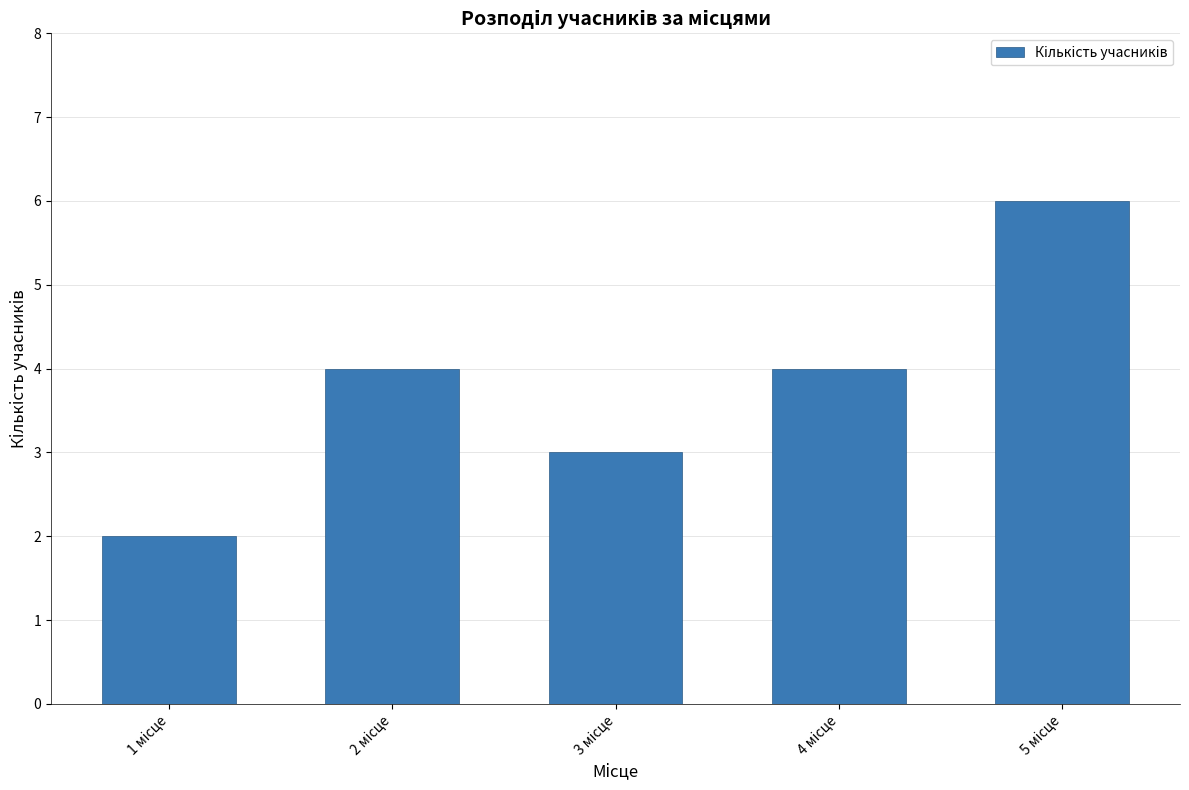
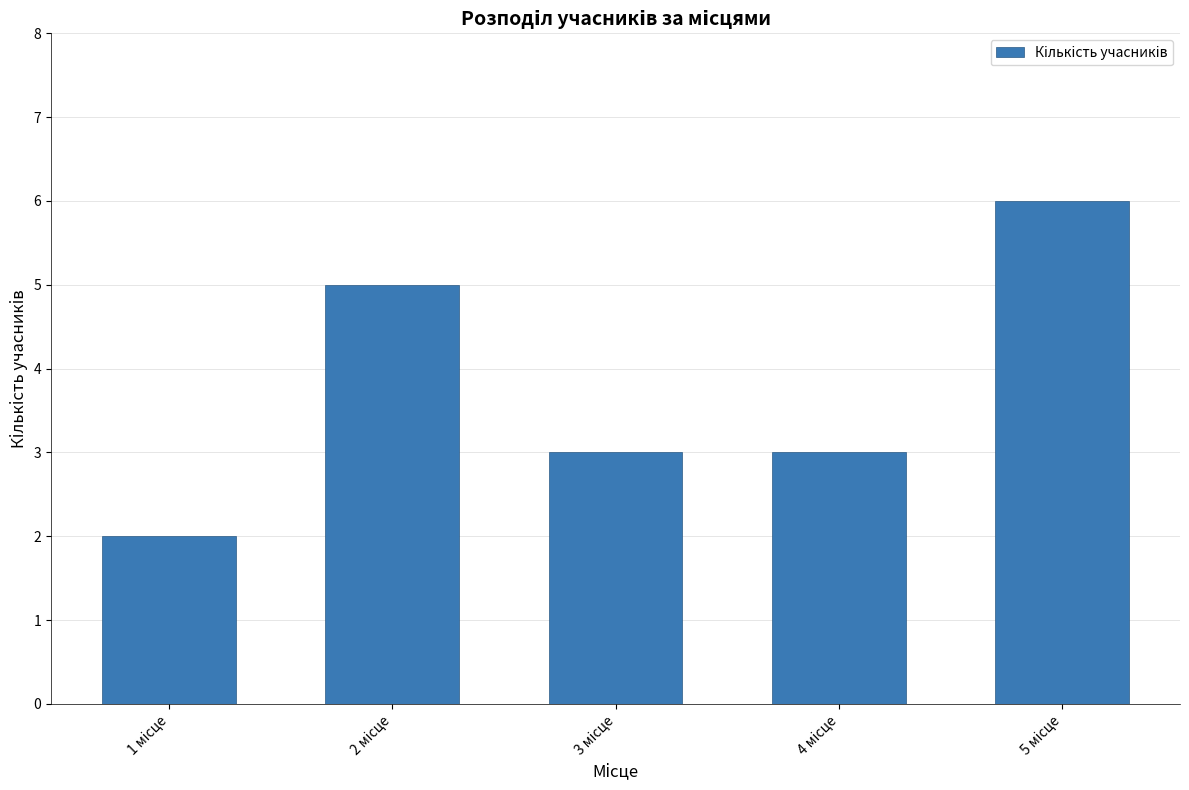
2 місце: 4 -> 5
4 місце: 4 -> 3
